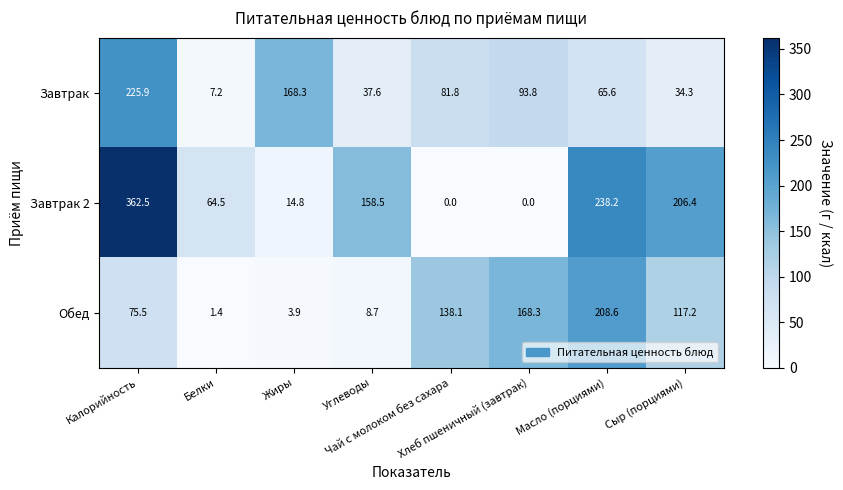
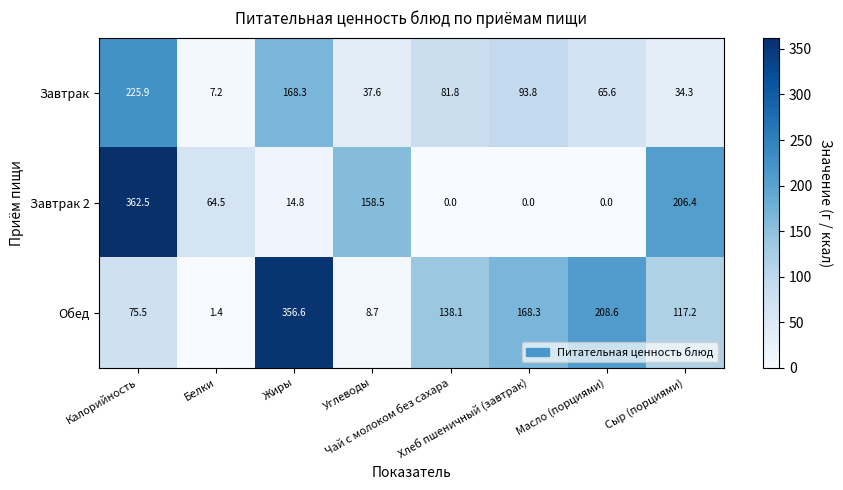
Завтрак 2, Масло (порциями): 238.2 -> 0.0
Обед, Жиры: 3.9 -> 356.6
